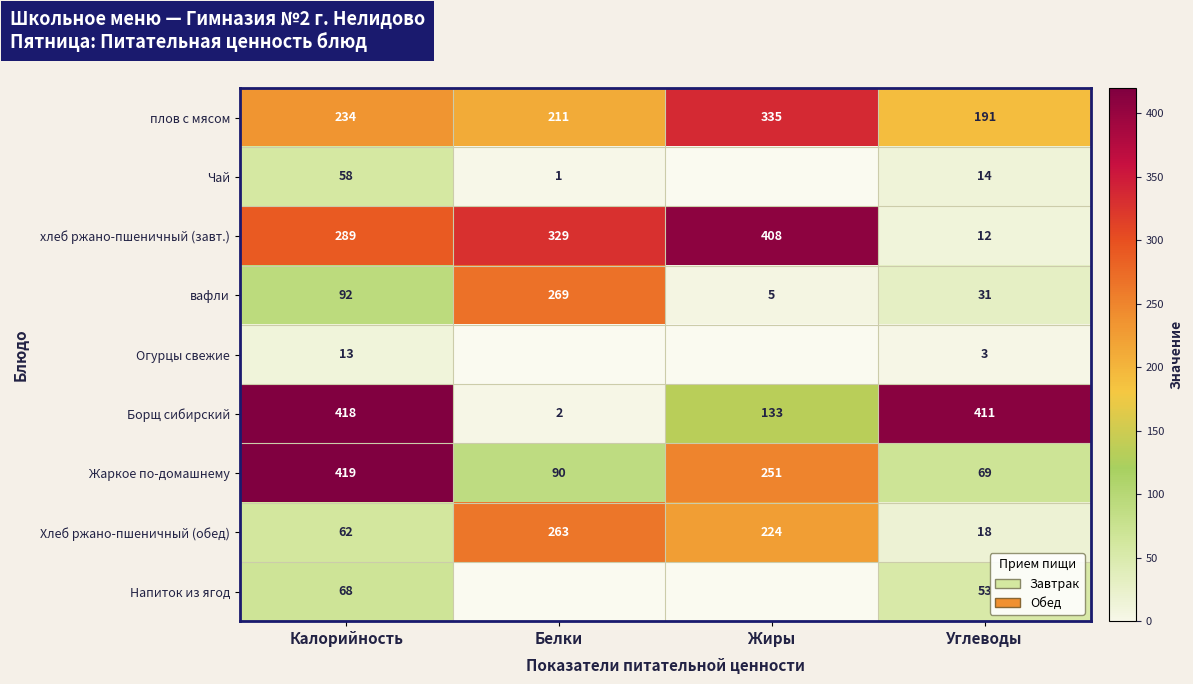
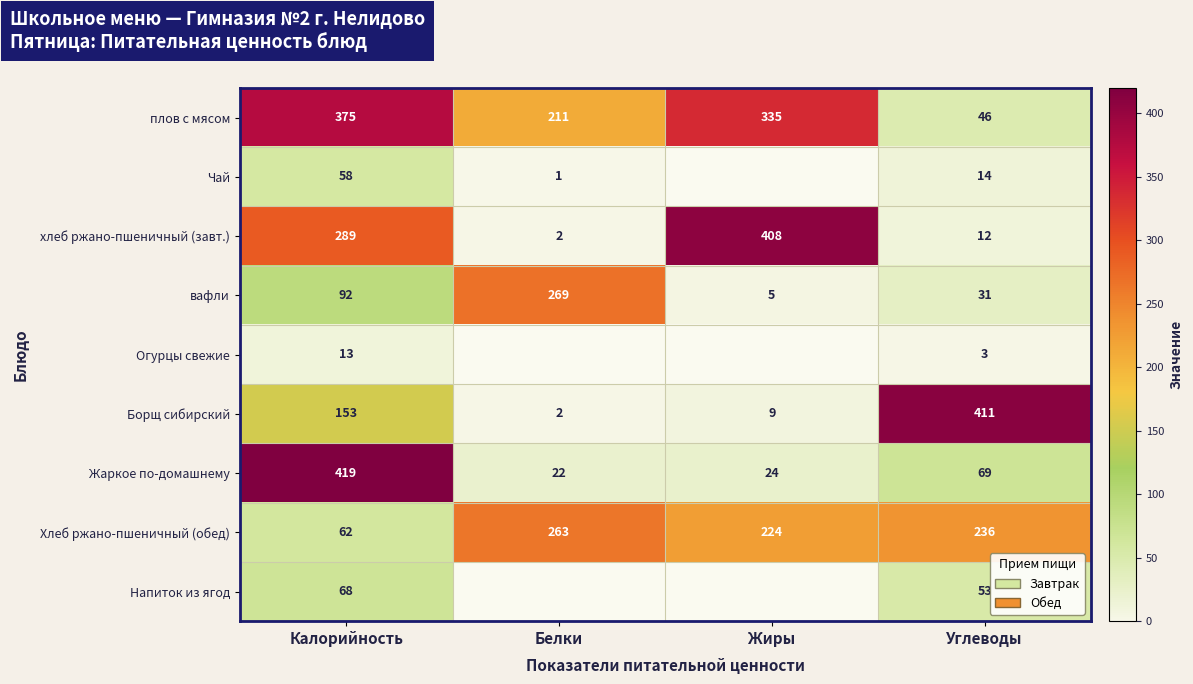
плов с мясом, Калорийность: 234 -> 375
плов с мясом, Углеводы: 191 -> 46
хлеб ржано-пшеничный (завт.), Белки: 329 -> 2
Борщ сибирский, Калорийность: 418 -> 153
Борщ сибирский, Жиры: 133 -> 9
Жаркое по-домашнему, Белки: 90 -> 22
Жаркое по-домашнему, Жиры: 251 -> 24
Хлеб ржано-пшеничный (обед), Углеводы: 18 -> 236
